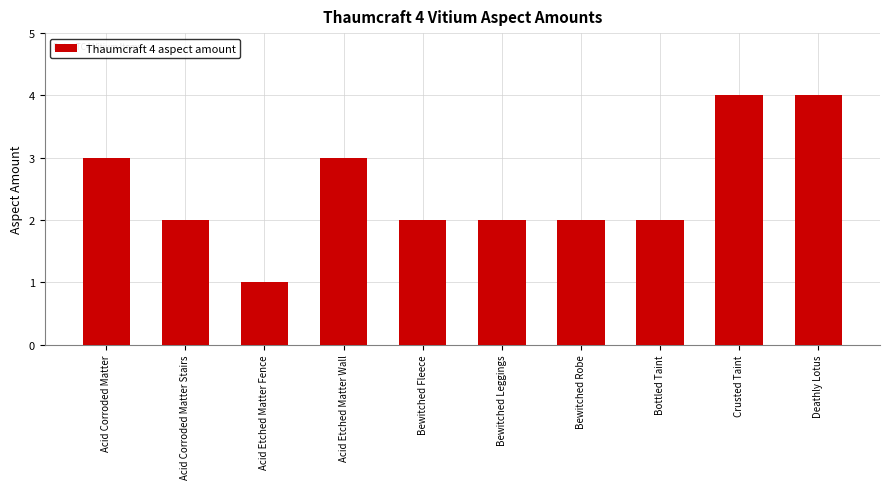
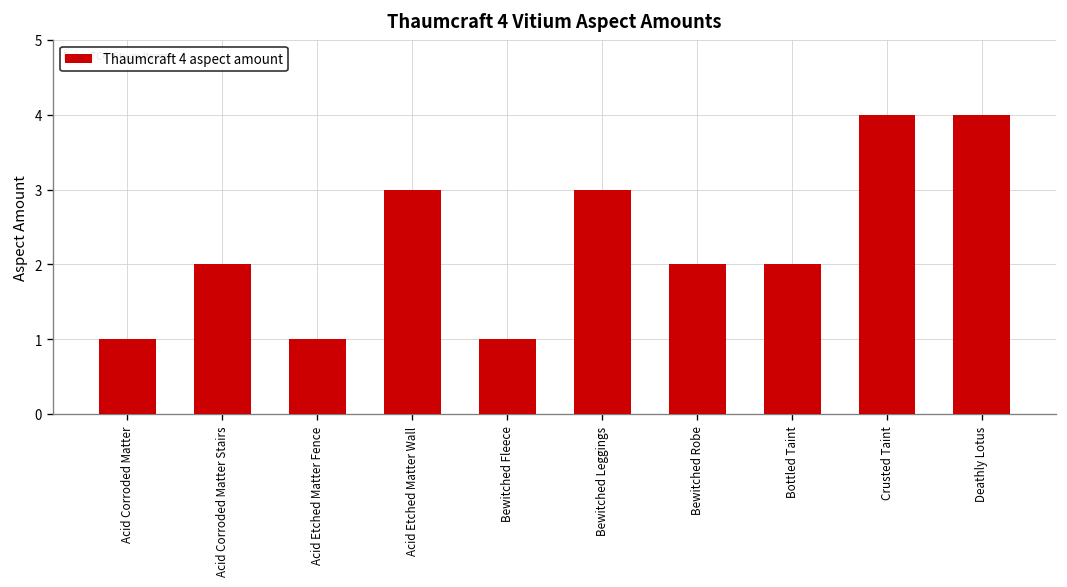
Acid Corroded Matter: 3 -> 1
Bewitched Fleece: 2 -> 1
Bewitched Leggings: 2 -> 3
